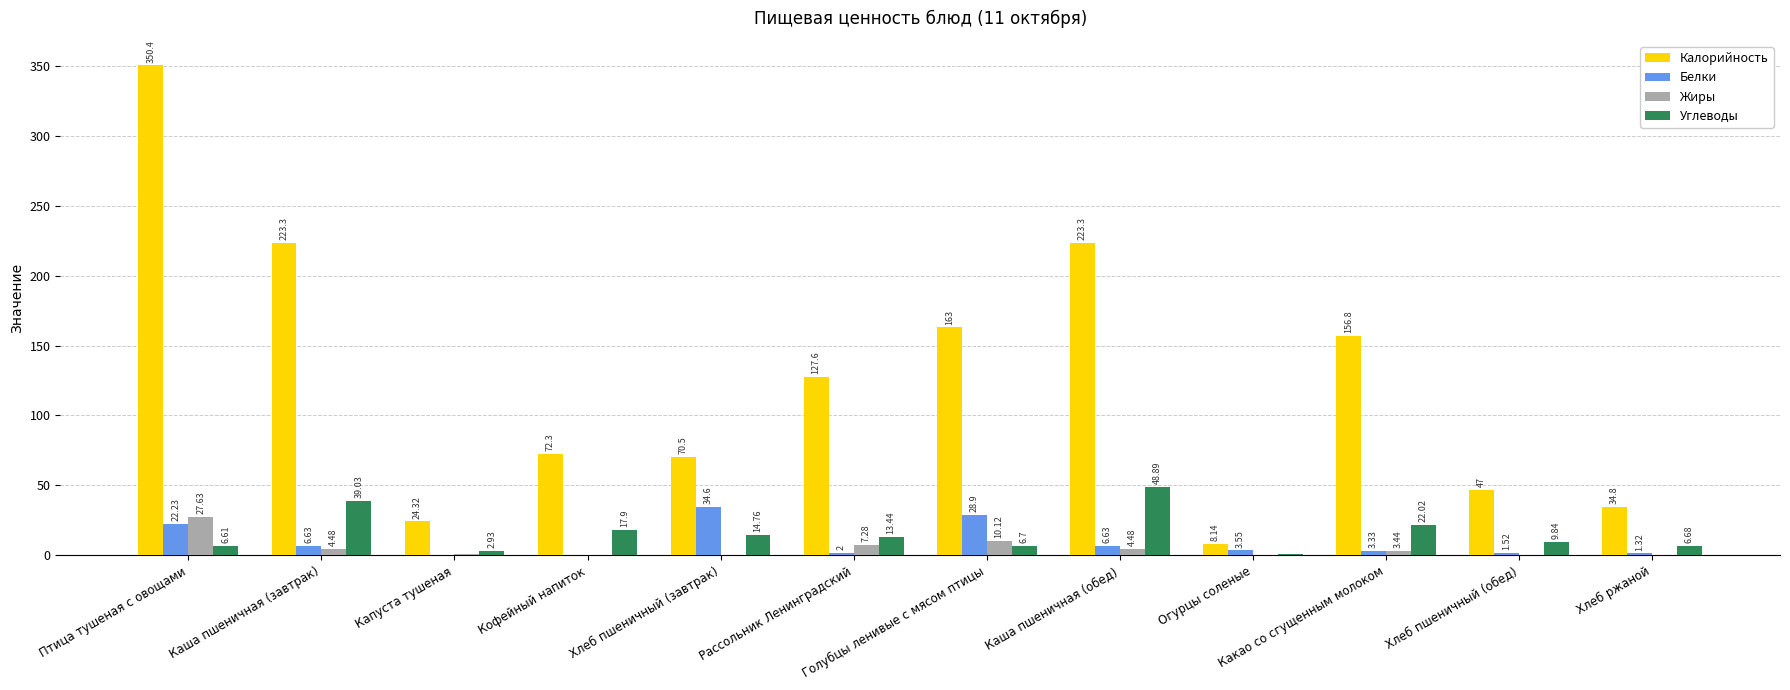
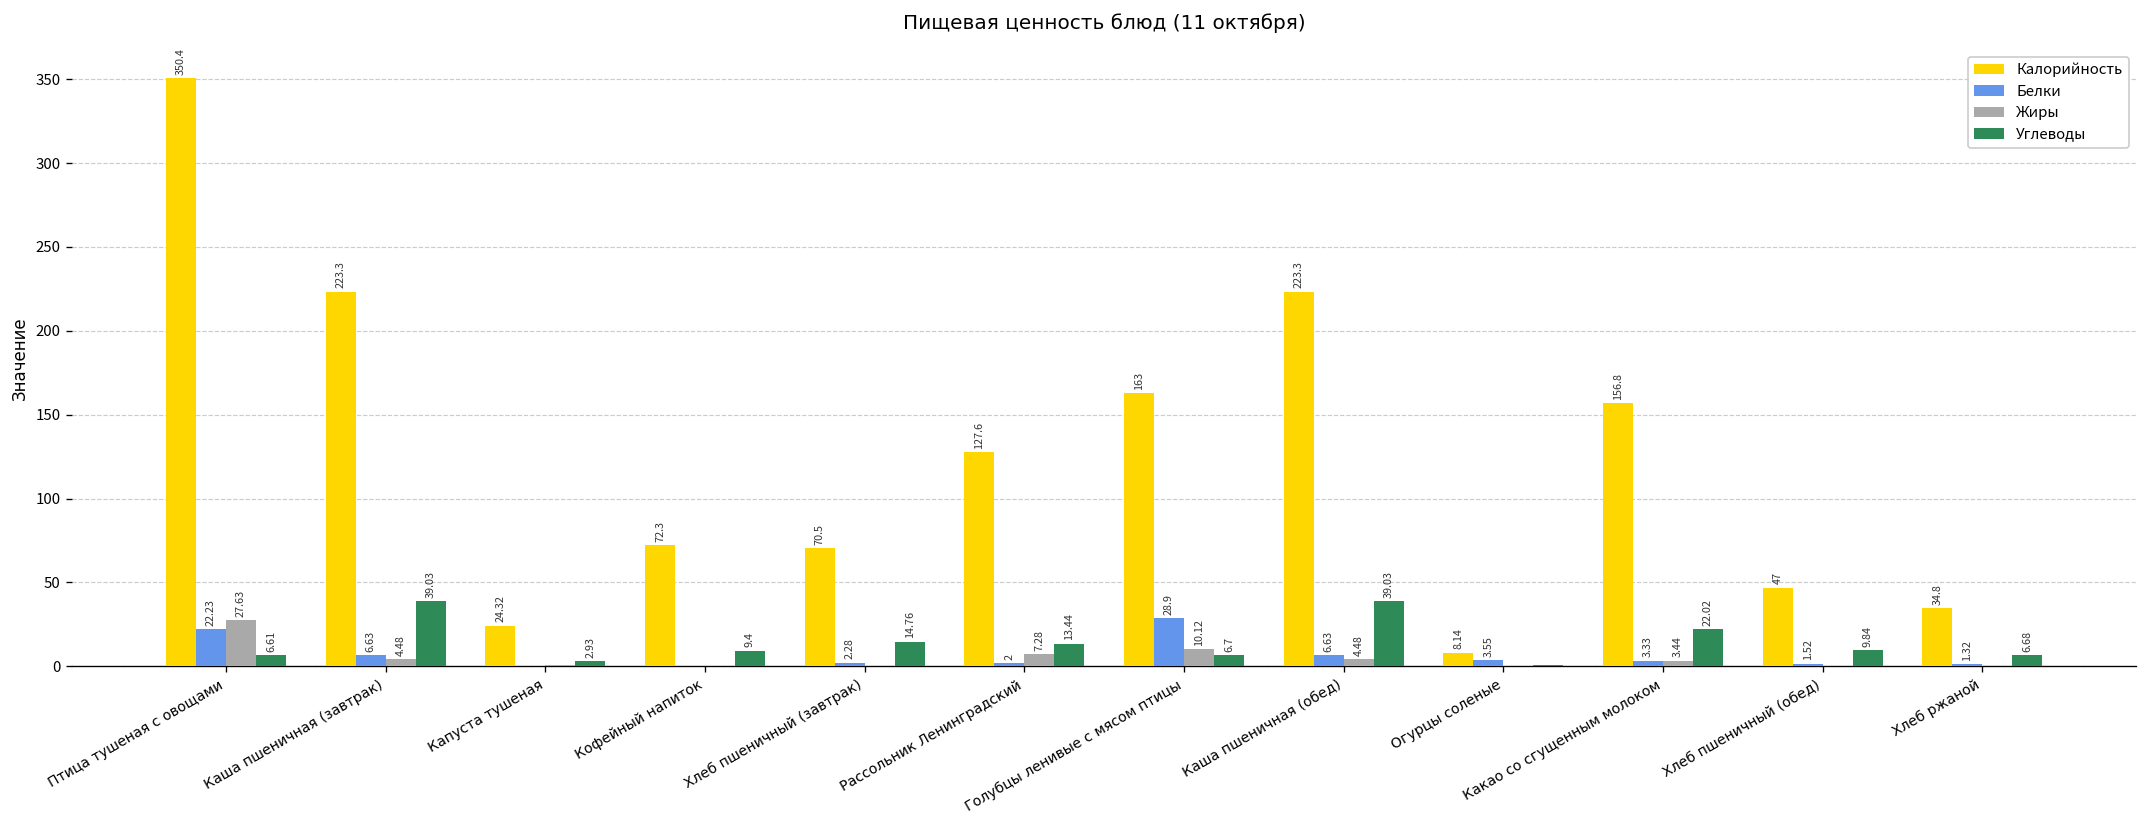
Углеводы, Кофейный напиток: 17.9 -> 9.4
Белки, Хлеб пшеничный (завтрак): 34.6 -> 2.28
Углеводы, Каша пшеничная (обед): 48.89 -> 39.03
